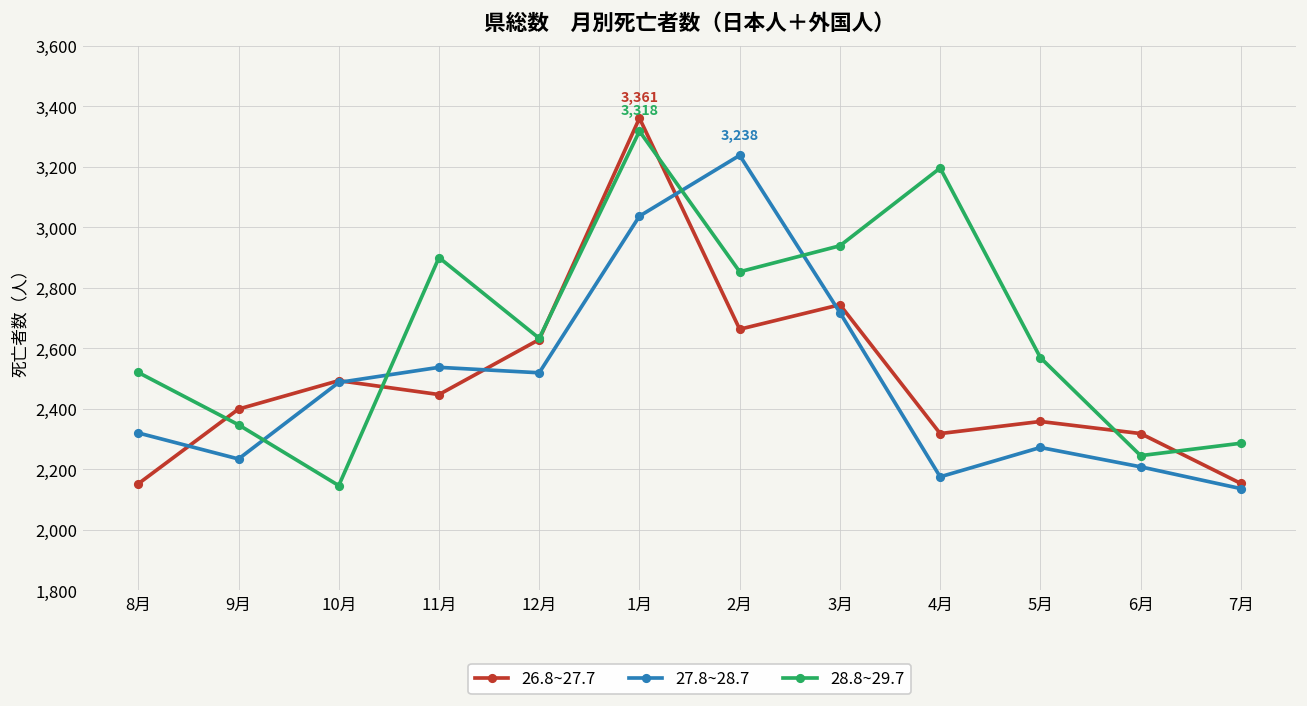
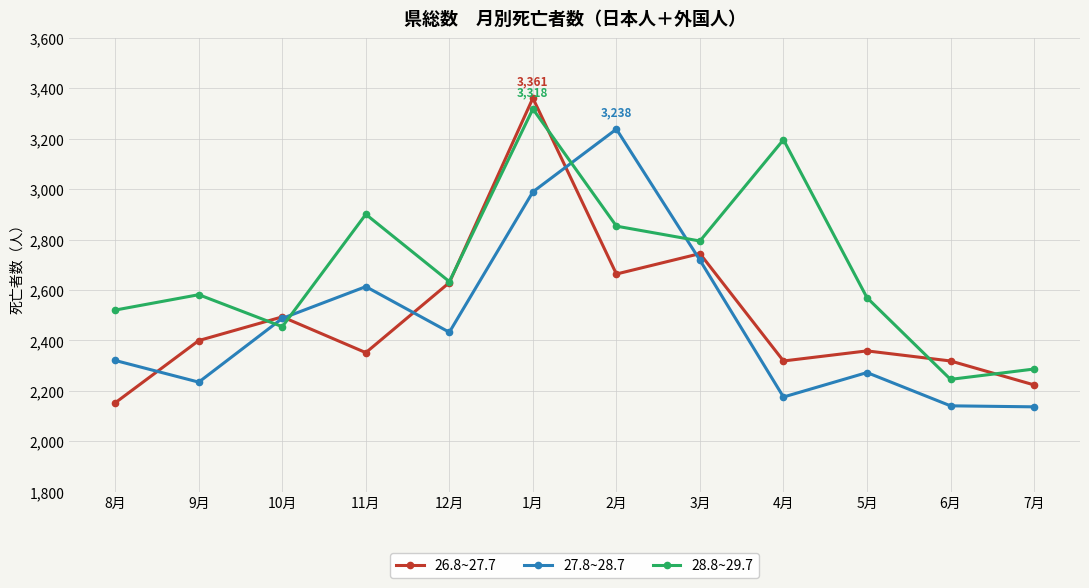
28.8~29.7, 9月: 2,350 -> 2,580
28.8~29.7, 10月: 2,150 -> 2,450
26.8~27.7, 11月: 2,450 -> 2,350
27.8~28.7, 11月: 2,540 -> 2,610
27.8~28.7, 12月: 2,520 -> 2,430
27.8~28.7, 1月: 3,040 -> 2,990
28.8~29.7, 3月: 2,940 -> 2,790
27.8~28.7, 6月: 2,210 -> 2,140
26.8~27.7, 7月: 2,150 -> 2,220
